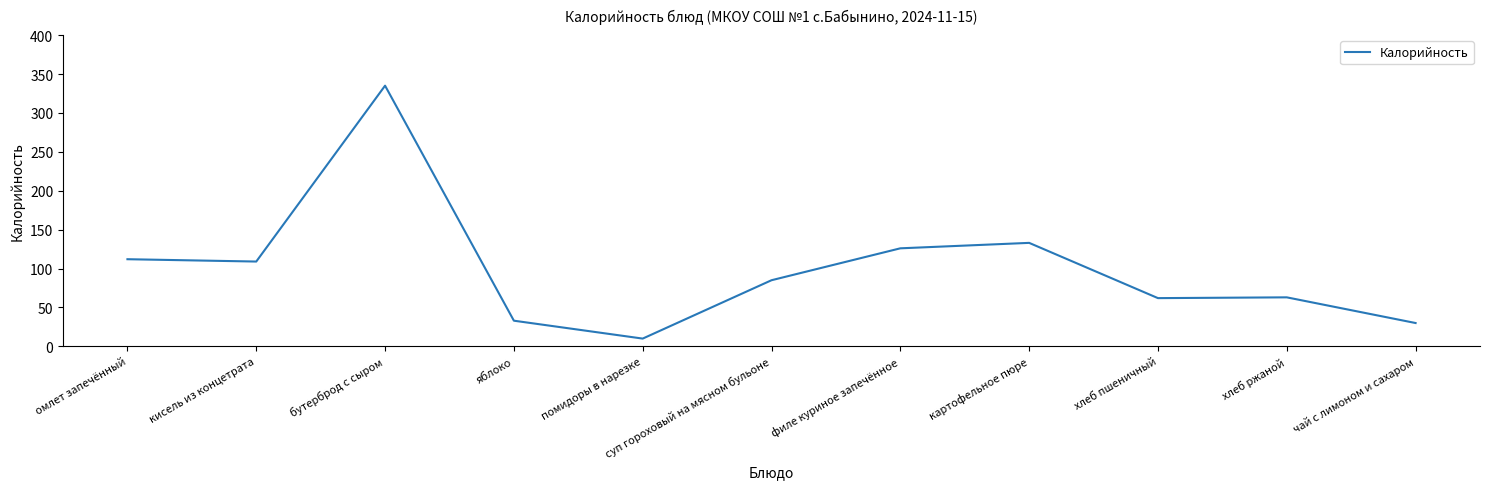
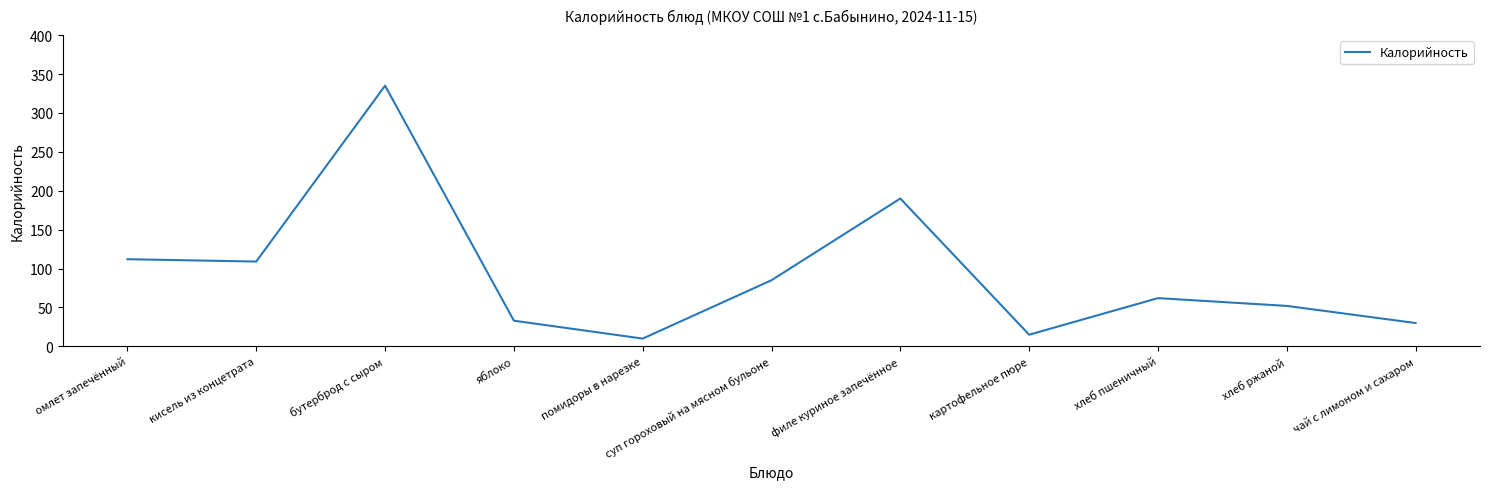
филе куриное запечённое: 130 -> 190
картофельное пюре: 130 -> 20
хлеб ржаной: 60 -> 50
